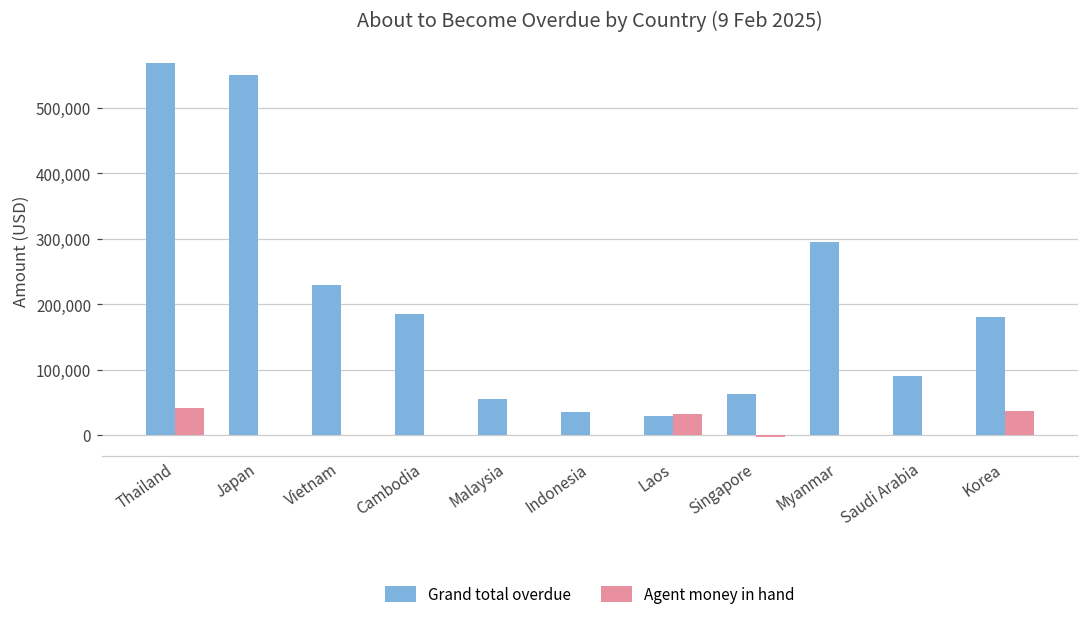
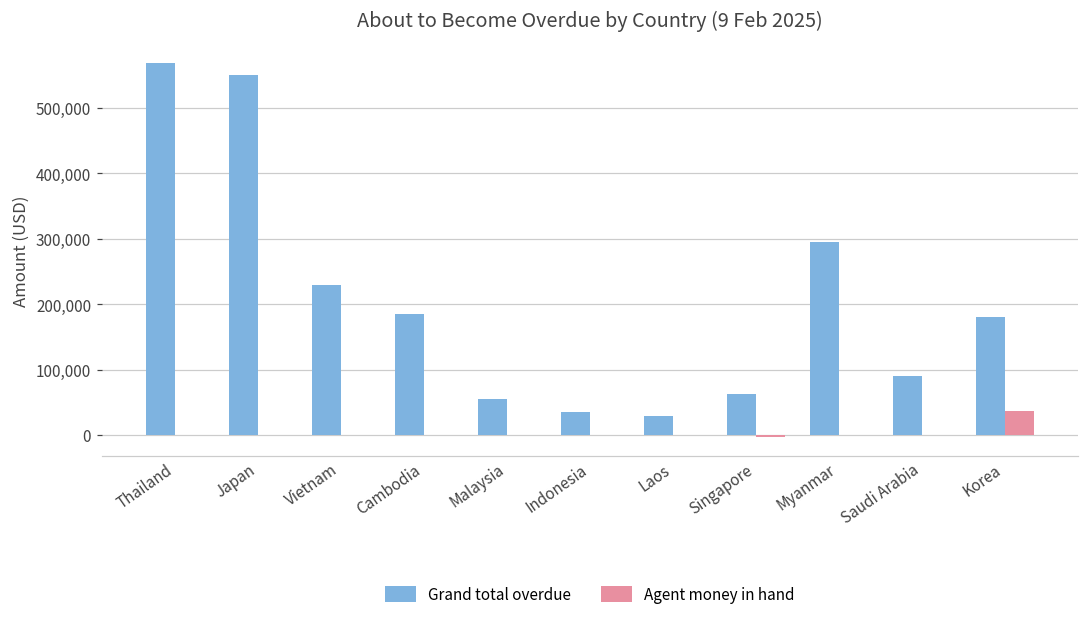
Agent money in hand, Thailand: 40,000 -> 0
Agent money in hand, Laos: 30,000 -> 0
